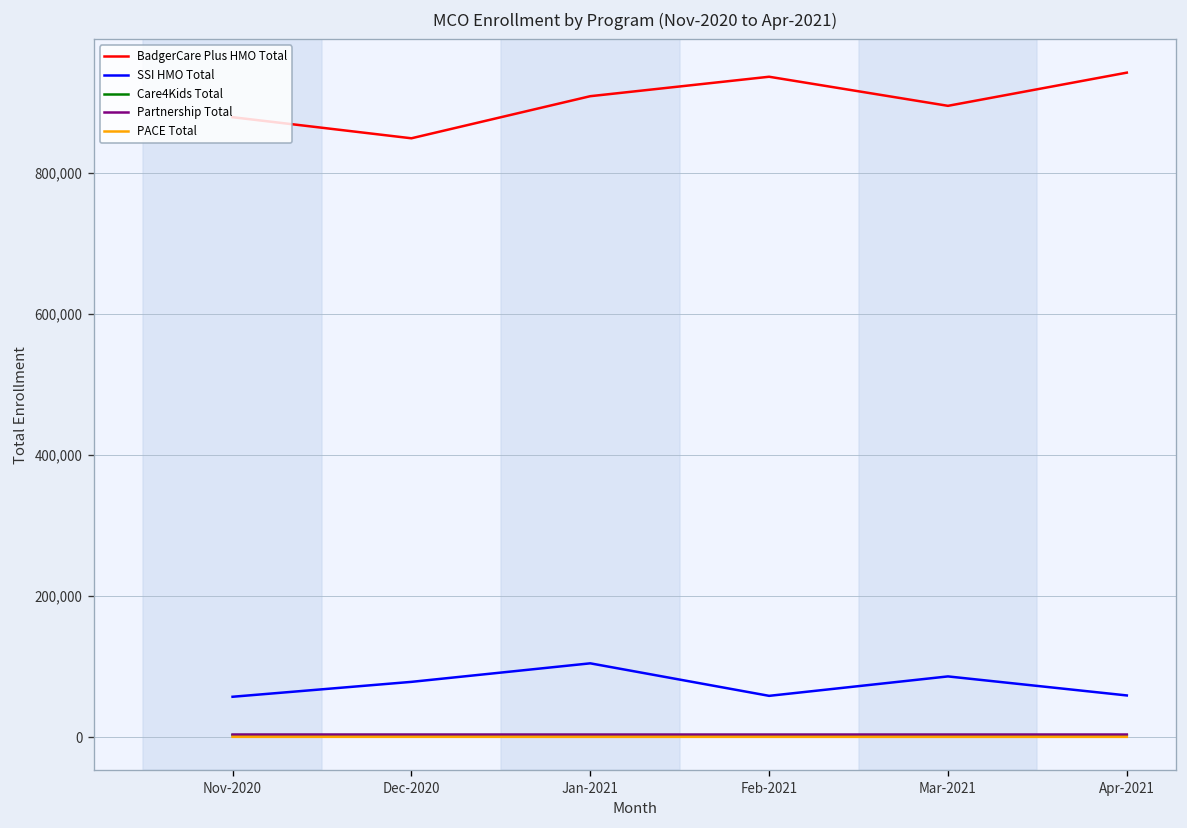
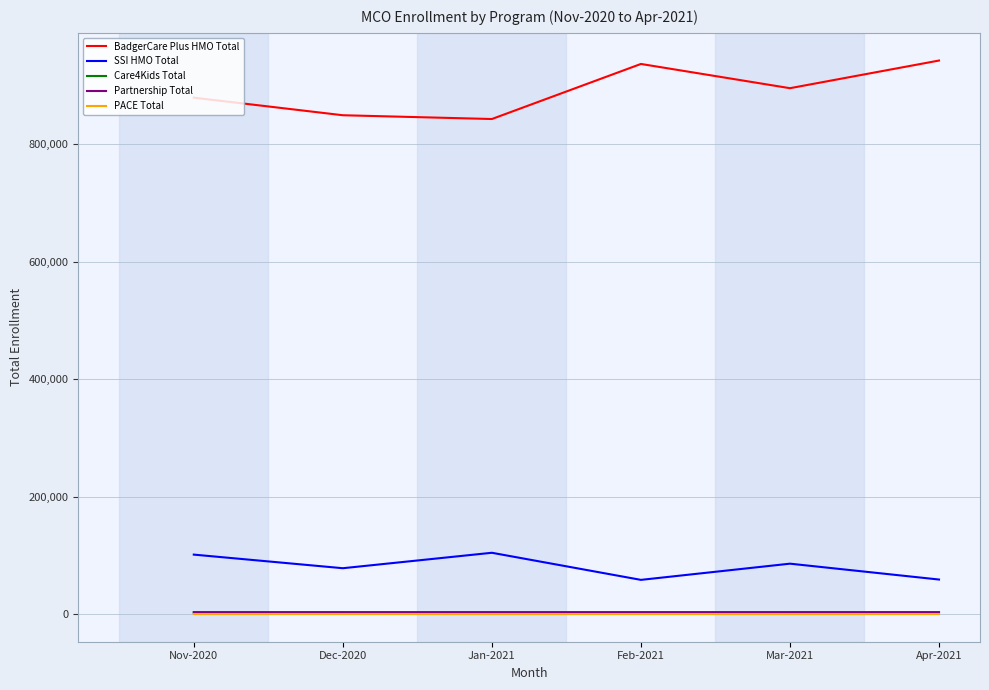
SSI HMO Total, Nov-2020: 60,000 -> 100,000
BadgerCare Plus HMO Total, Jan-2021: 910,000 -> 840,000
